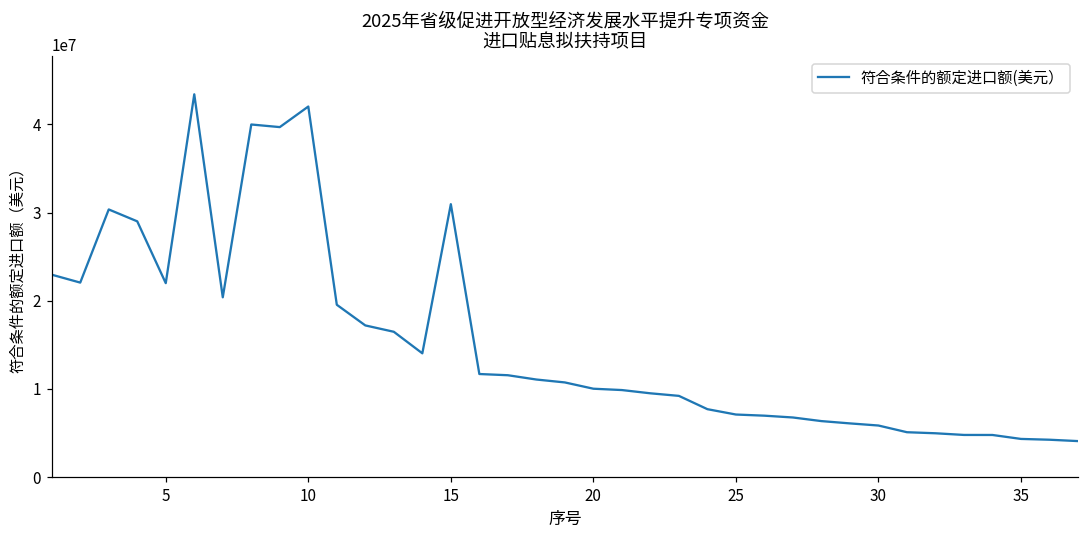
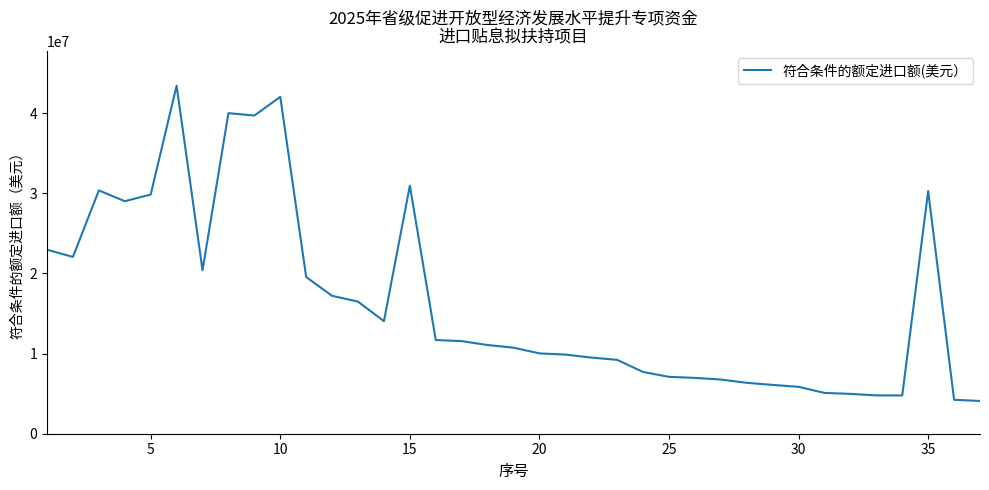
5: 22000000 -> 30000000
35: 4000000 -> 30000000
